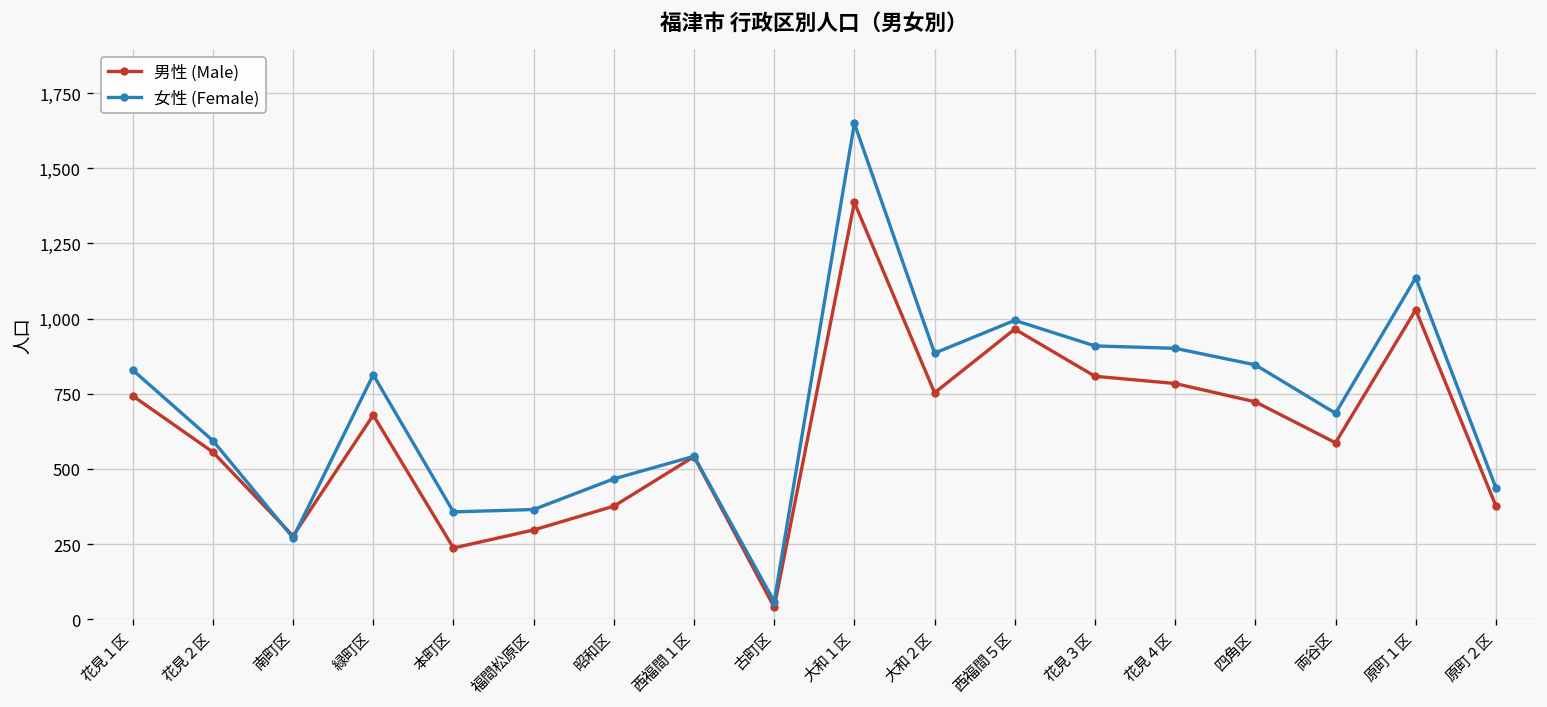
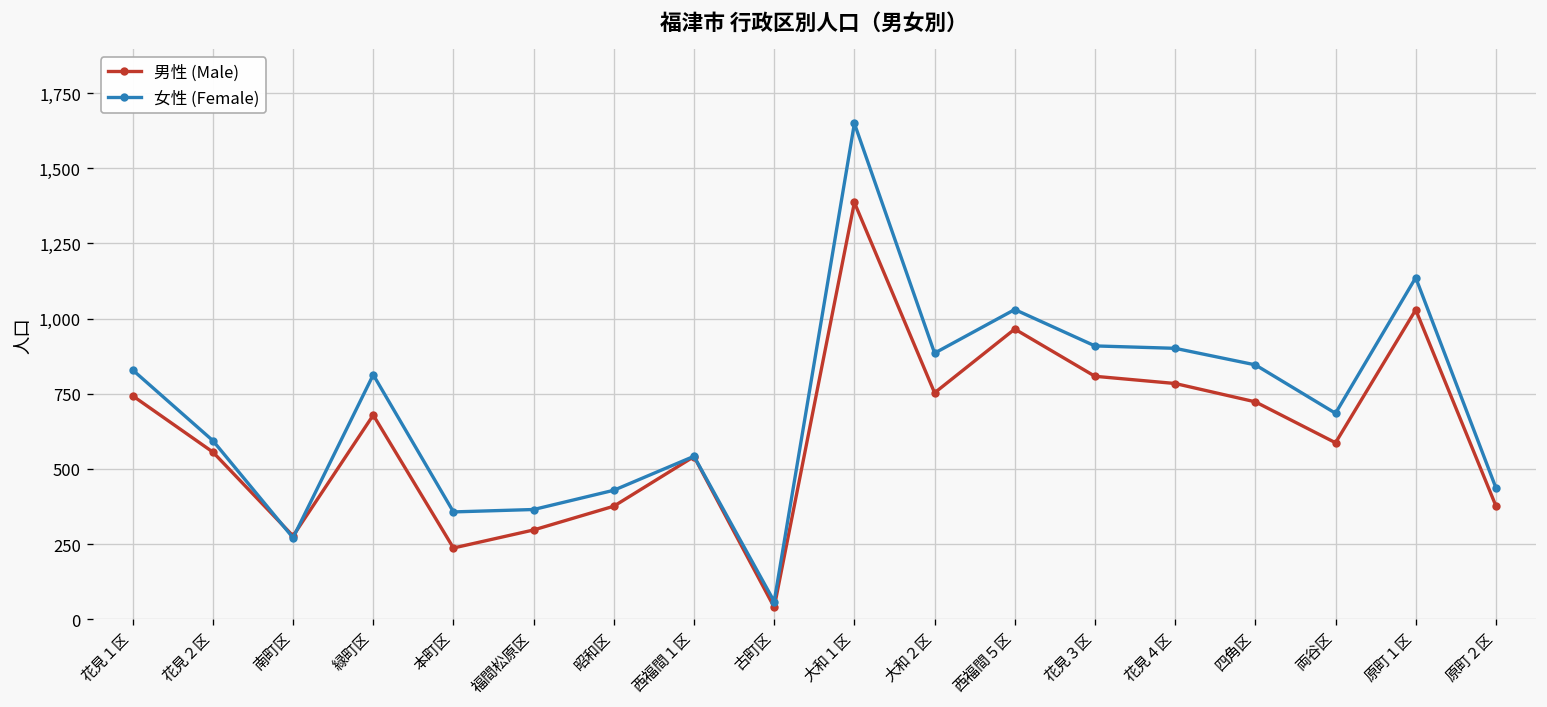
女性 (Female), 昭和区: 470 -> 430
女性 (Female), 西福間５区: 990 -> 1,030
